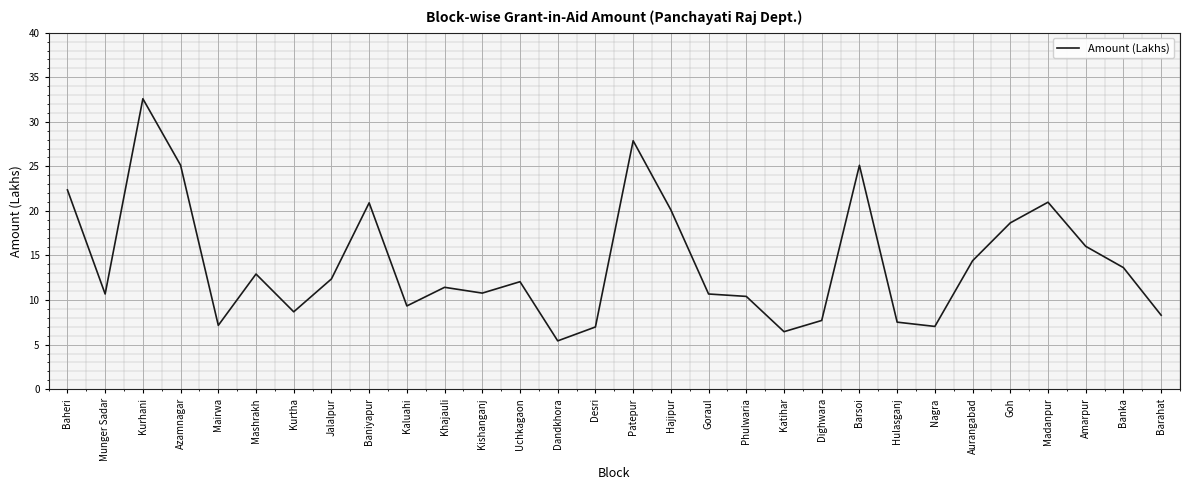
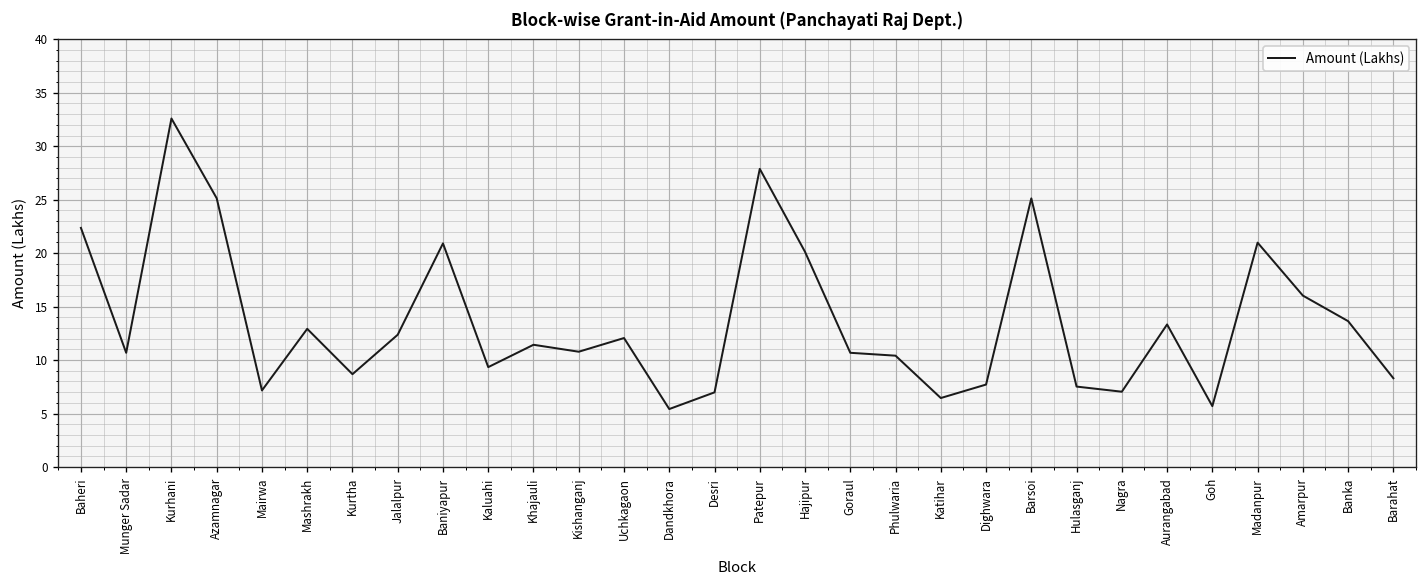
Aurangabad: 14 -> 13
Goh: 19 -> 6
